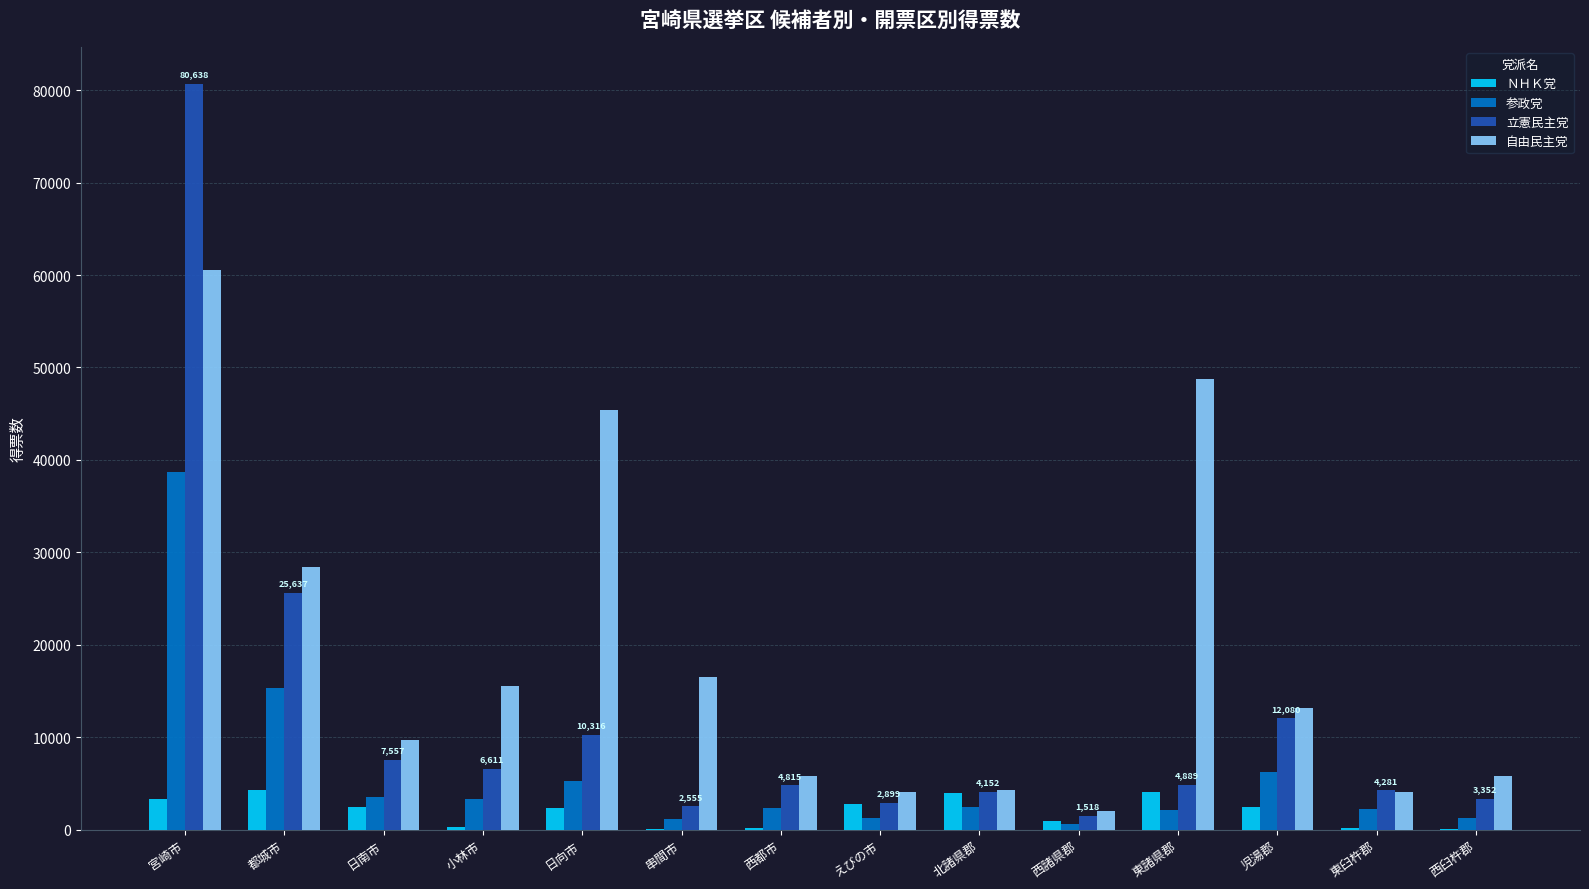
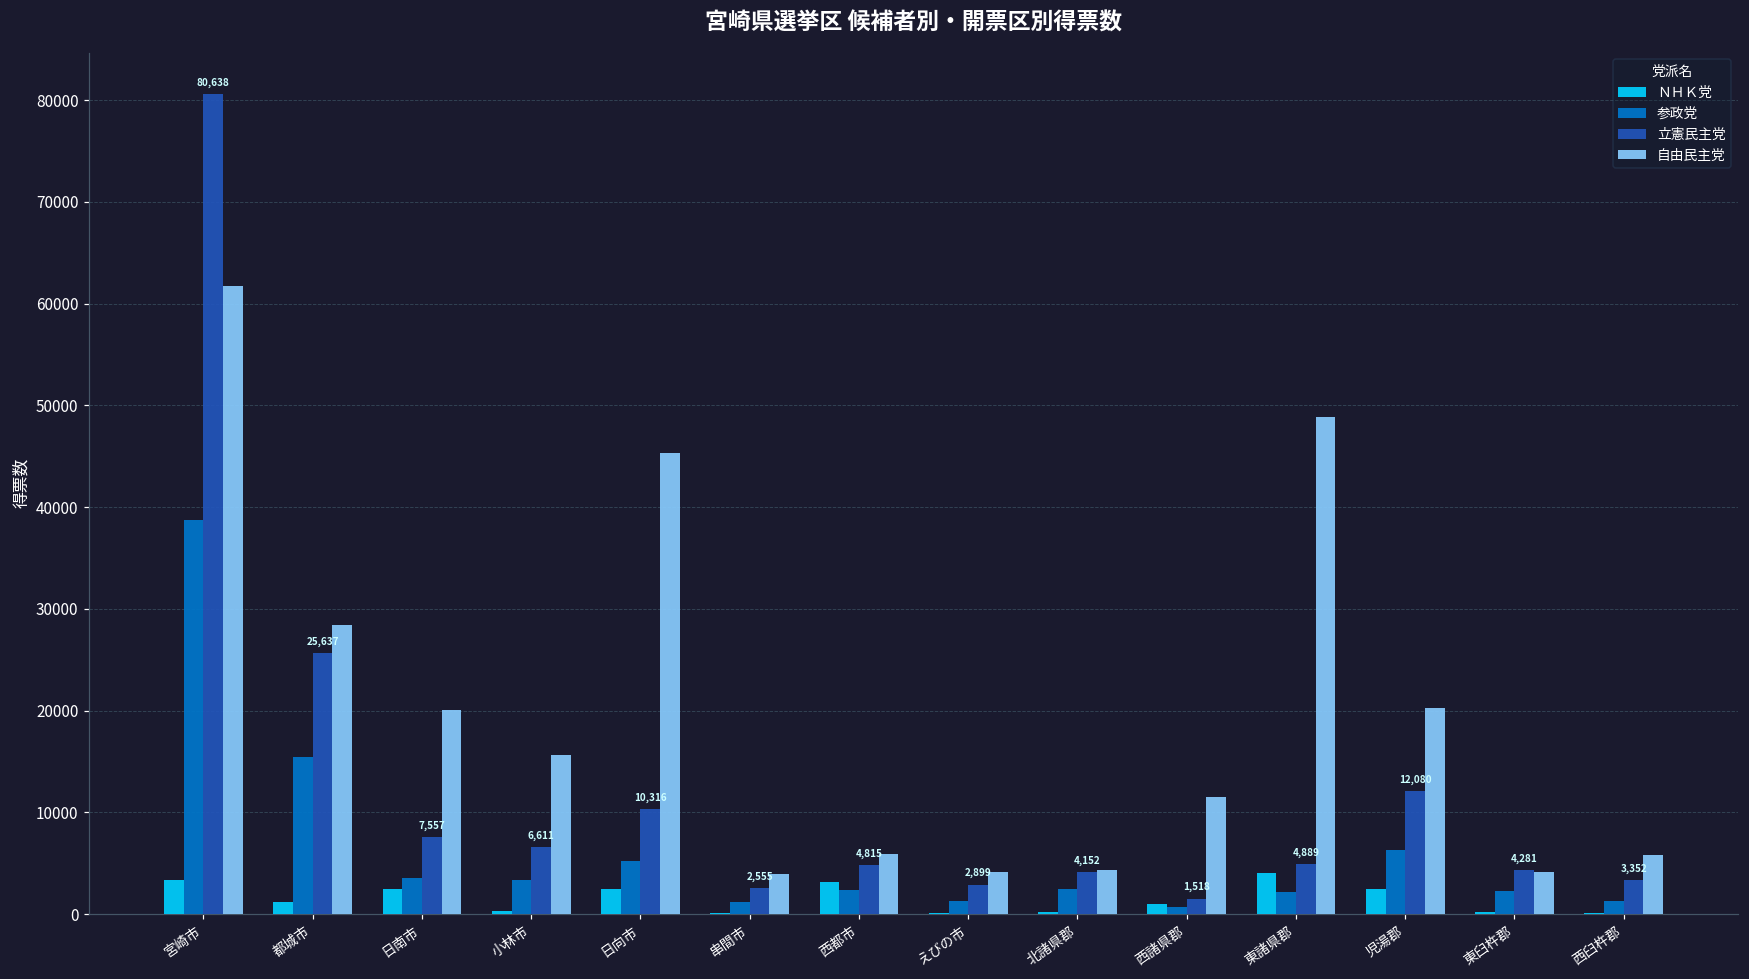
自由民主党, 宮崎市: 61000 -> 62000
ＮＨＫ党, 都城市: 4000 -> 1000
自由民主党, 日南市: 10000 -> 20000
自由民主党, 串間市: 17000 -> 4000
ＮＨＫ党, 西都市: 0 -> 3000
ＮＨＫ党, えびの市: 3000 -> 0
ＮＨＫ党, 北諸県郡: 4000 -> 0
自由民主党, 西諸県郡: 2000 -> 11000
自由民主党, 児湯郡: 13000 -> 20000
